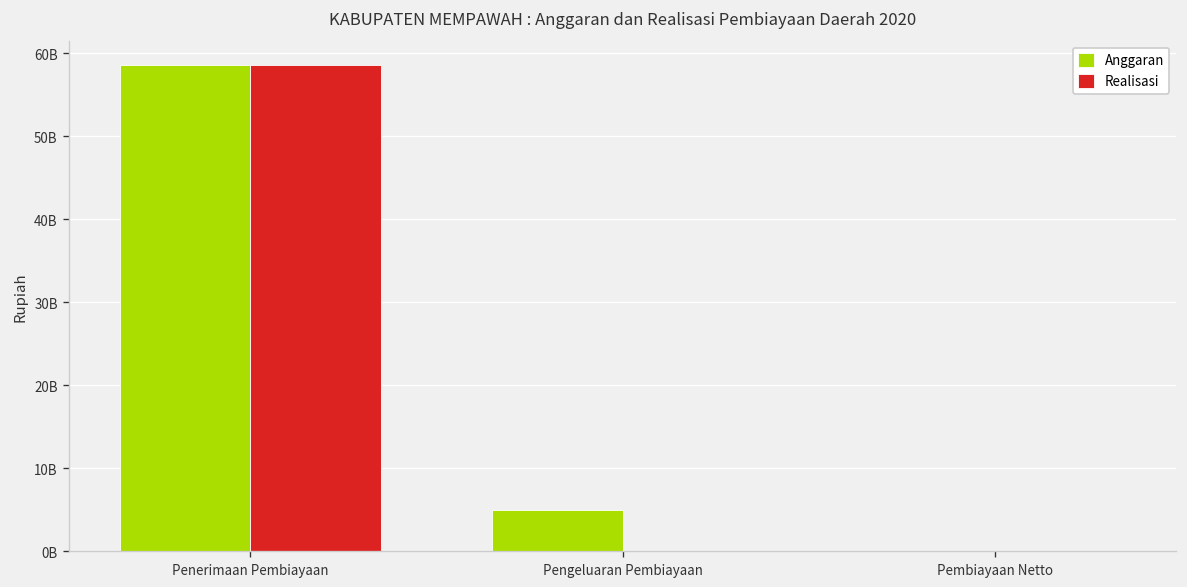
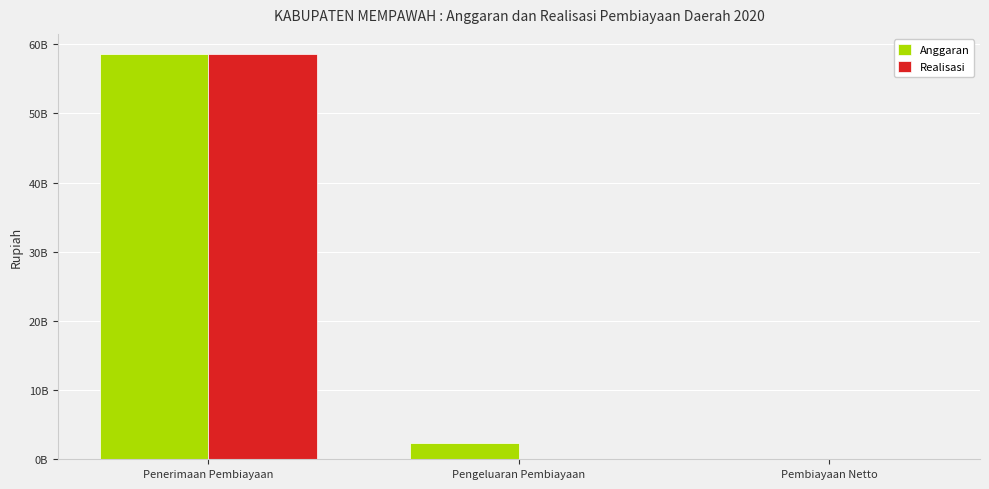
Anggaran, Pengeluaran Pembiayaan: 5000000000 -> 2000000000
